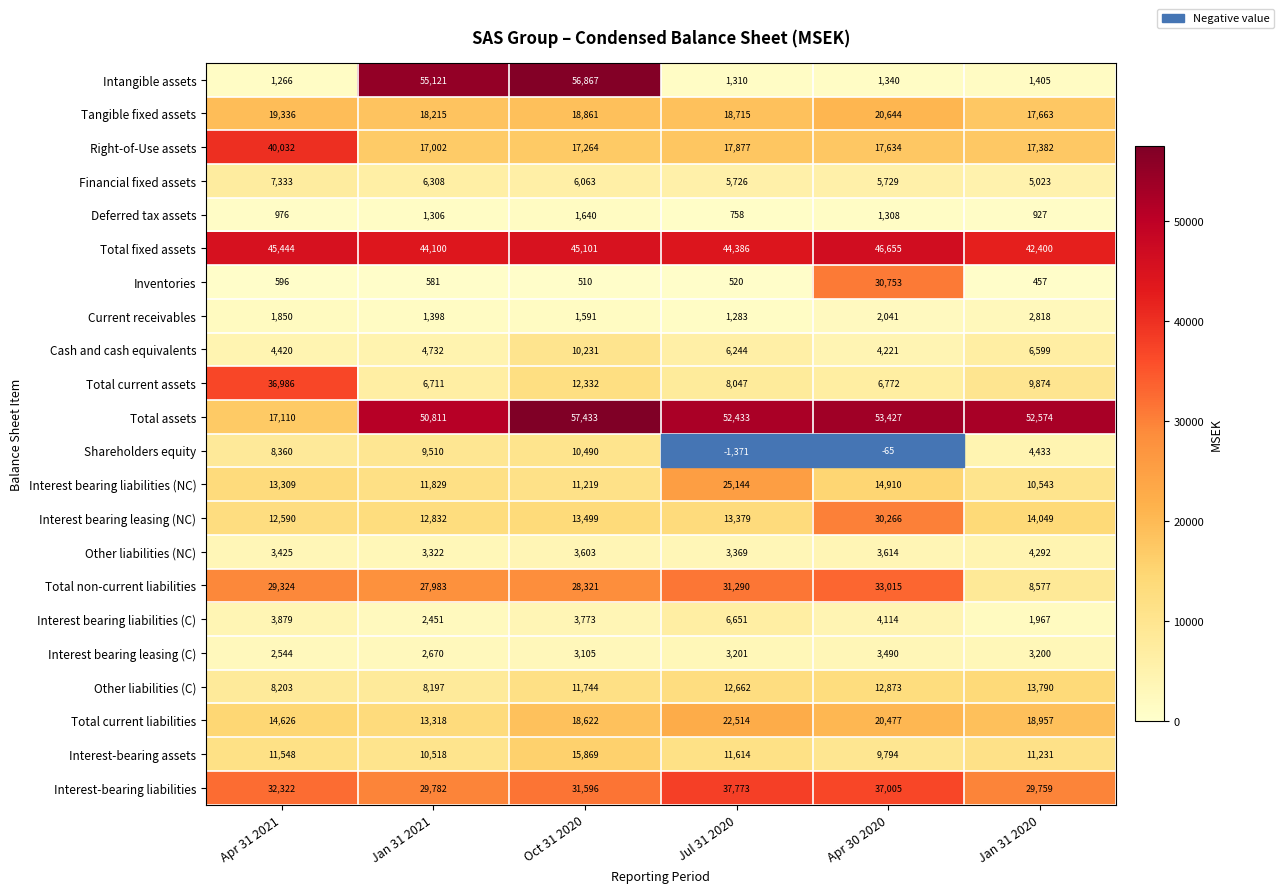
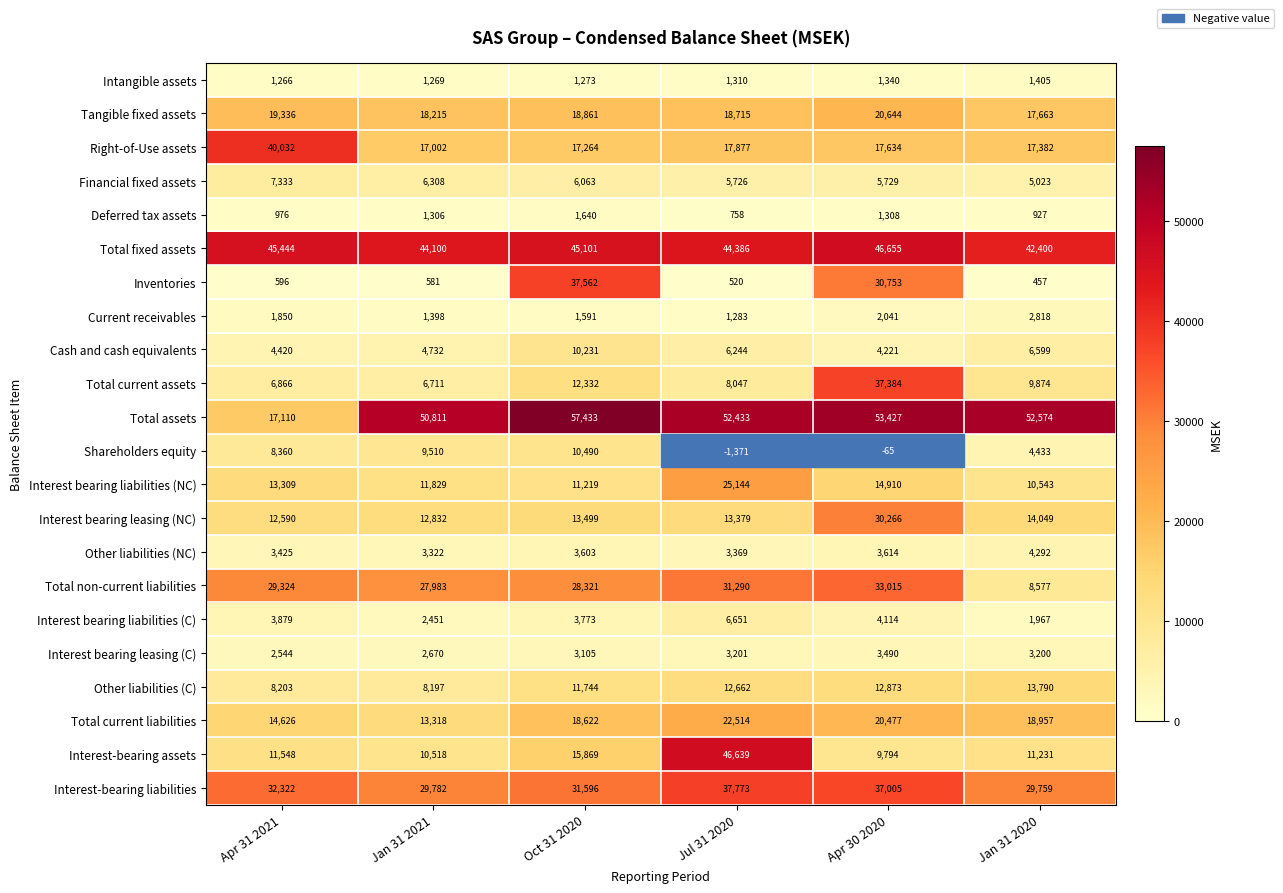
Intangible assets, Jan 31 2021: 55,121 -> 1,269
Intangible assets, Oct 31 2020: 56,867 -> 1,273
Inventories, Oct 31 2020: 510 -> 37,562
Total current assets, Apr 31 2021: 36,986 -> 6,866
Total current assets, Apr 30 2020: 6,772 -> 37,384
Interest-bearing assets, Jul 31 2020: 11,614 -> 46,639
